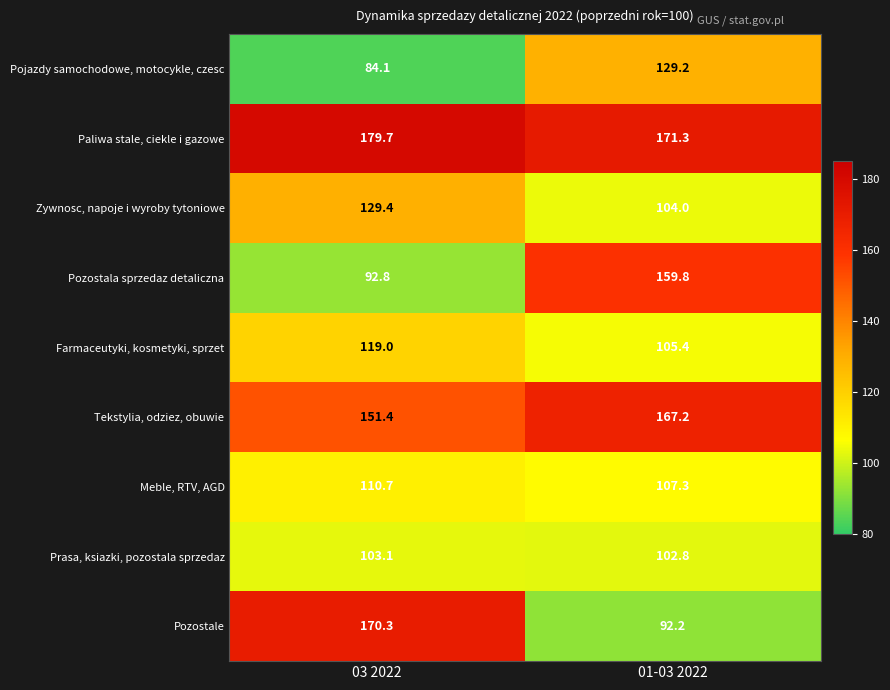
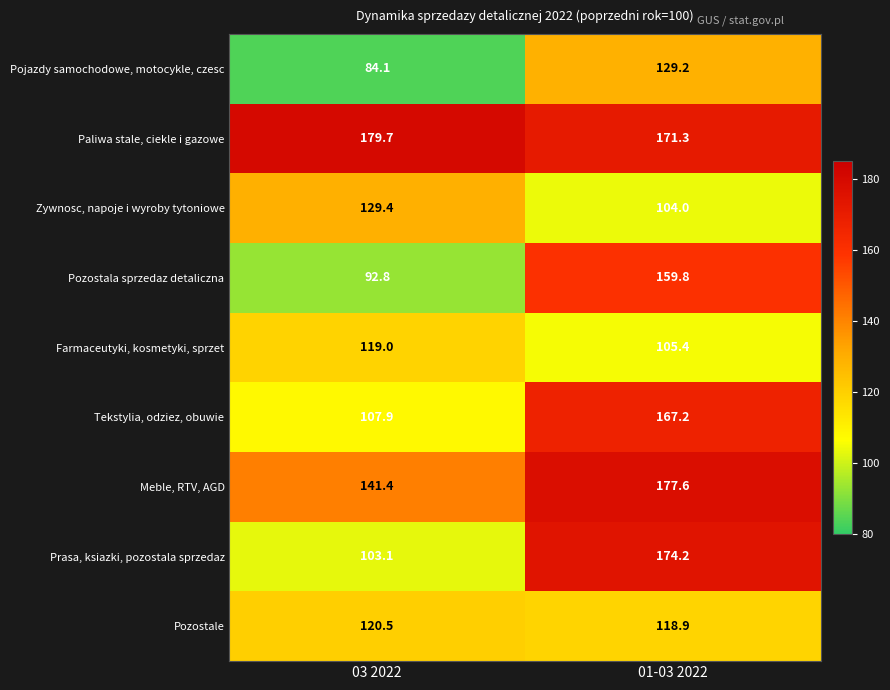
Tekstylia, odziez, obuwie, 03 2022: 151.4 -> 107.9
Meble, RTV, AGD, 03 2022: 110.7 -> 141.4
Meble, RTV, AGD, 01-03 2022: 107.3 -> 177.6
Prasa, ksiazki, pozostala sprzedaz, 01-03 2022: 102.8 -> 174.2
Pozostale, 03 2022: 170.3 -> 120.5
Pozostale, 01-03 2022: 92.2 -> 118.9
